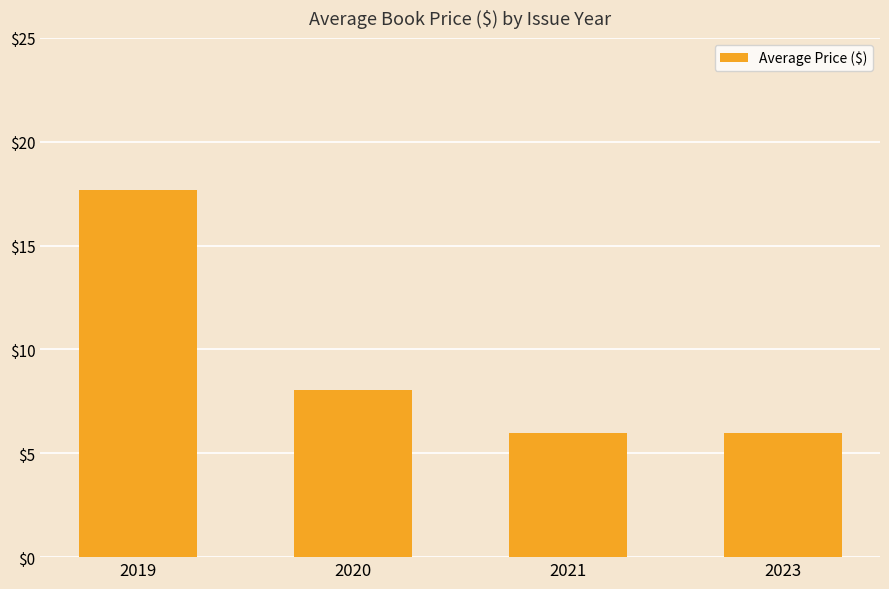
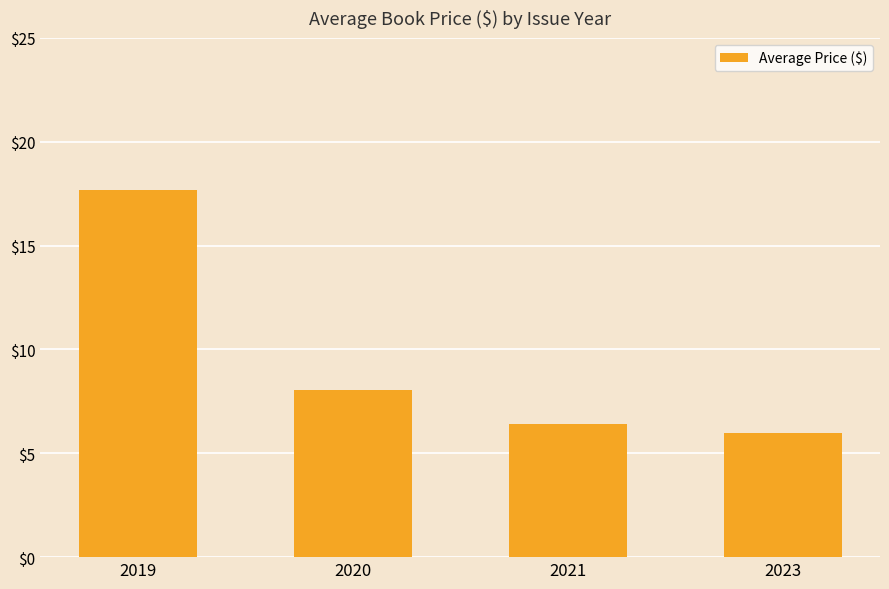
2021: $6.0 -> $6.4
